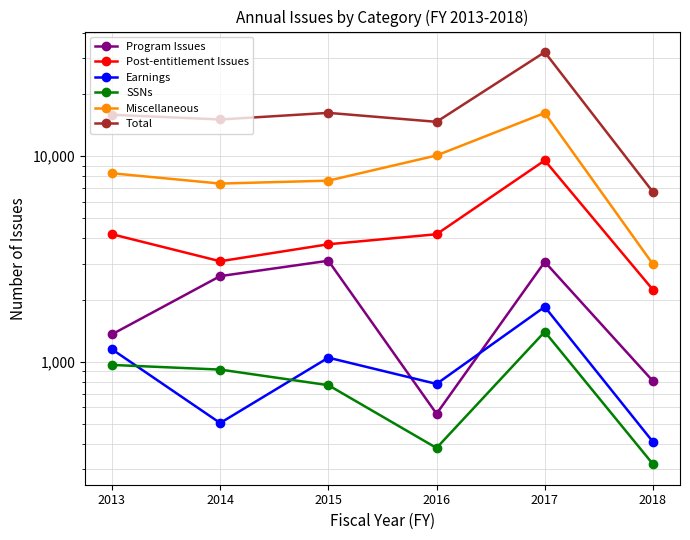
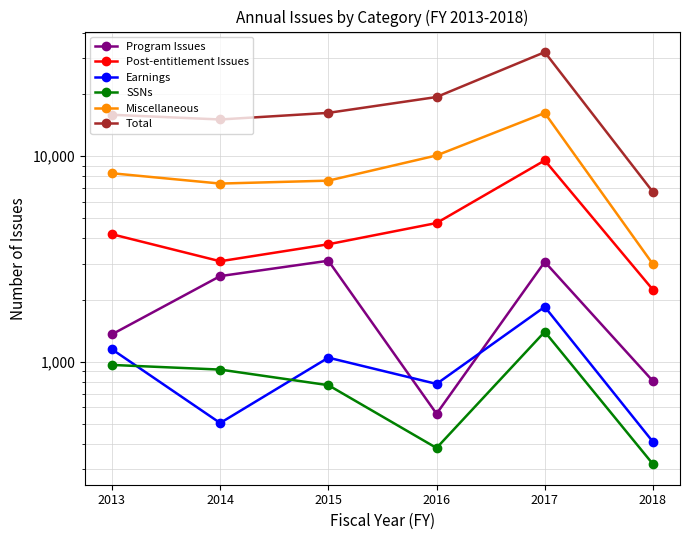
Post-entitlement Issues, 2016: 4,200 -> 4,700
Total, 2016: 15,000 -> 19,000
